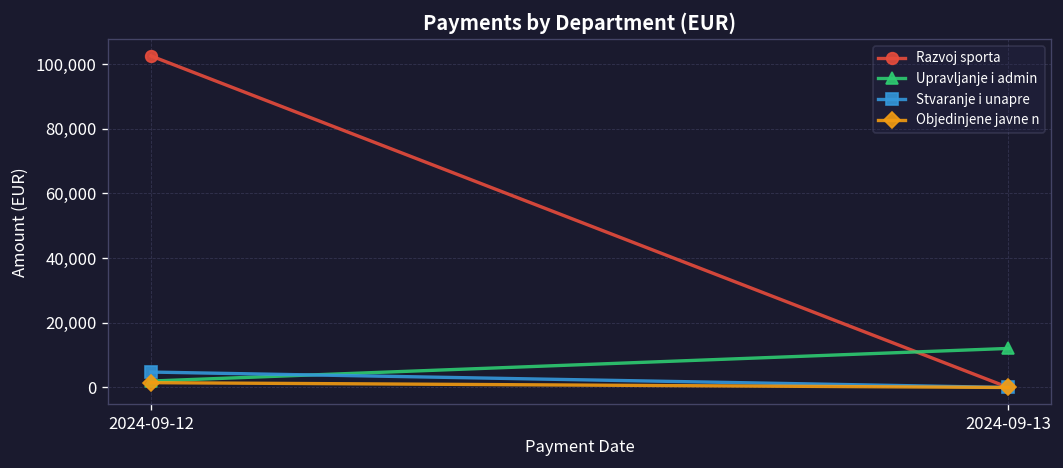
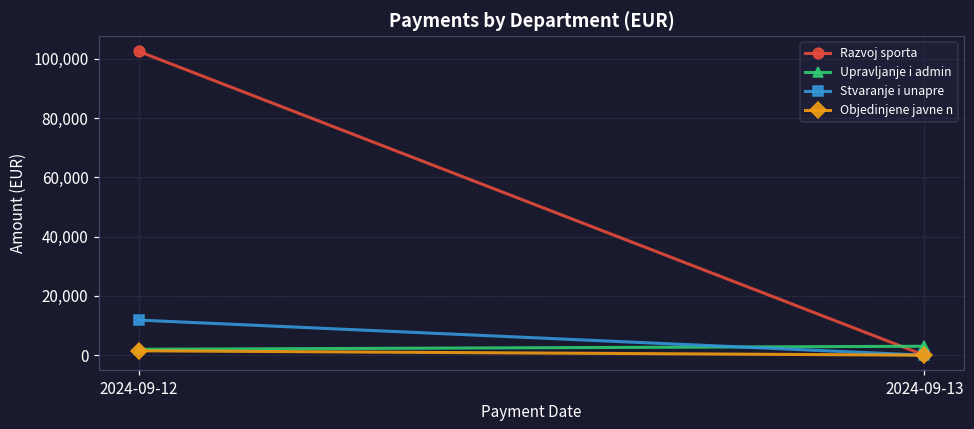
Stvaranje i unapre, 2024-09-12: 5,000 -> 12,000
Upravljanje i admin, 2024-09-13: 12,000 -> 3,000
